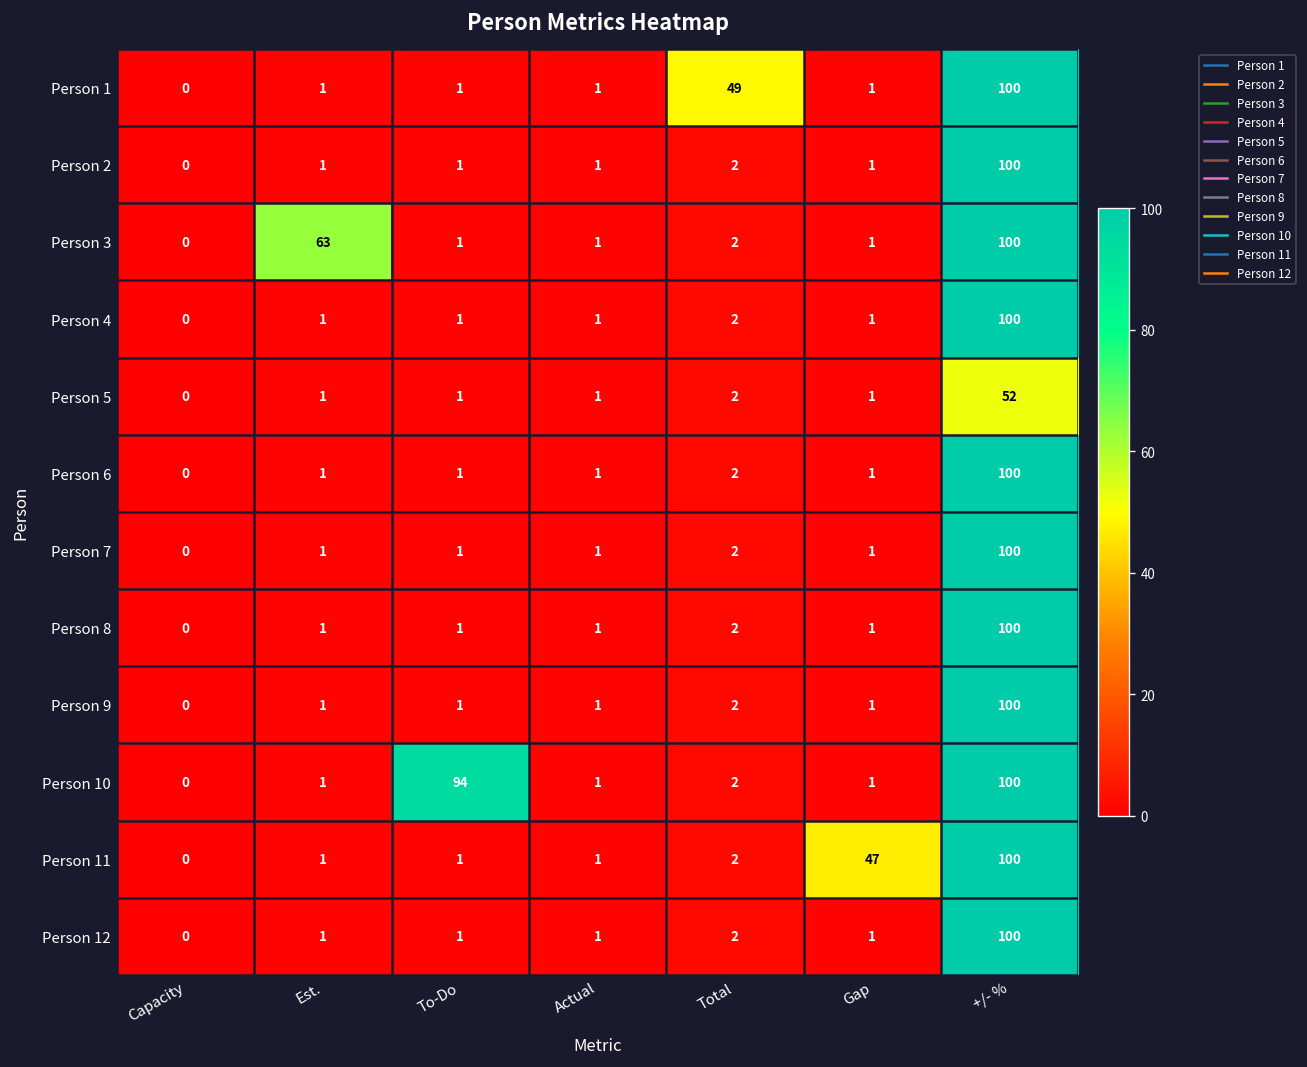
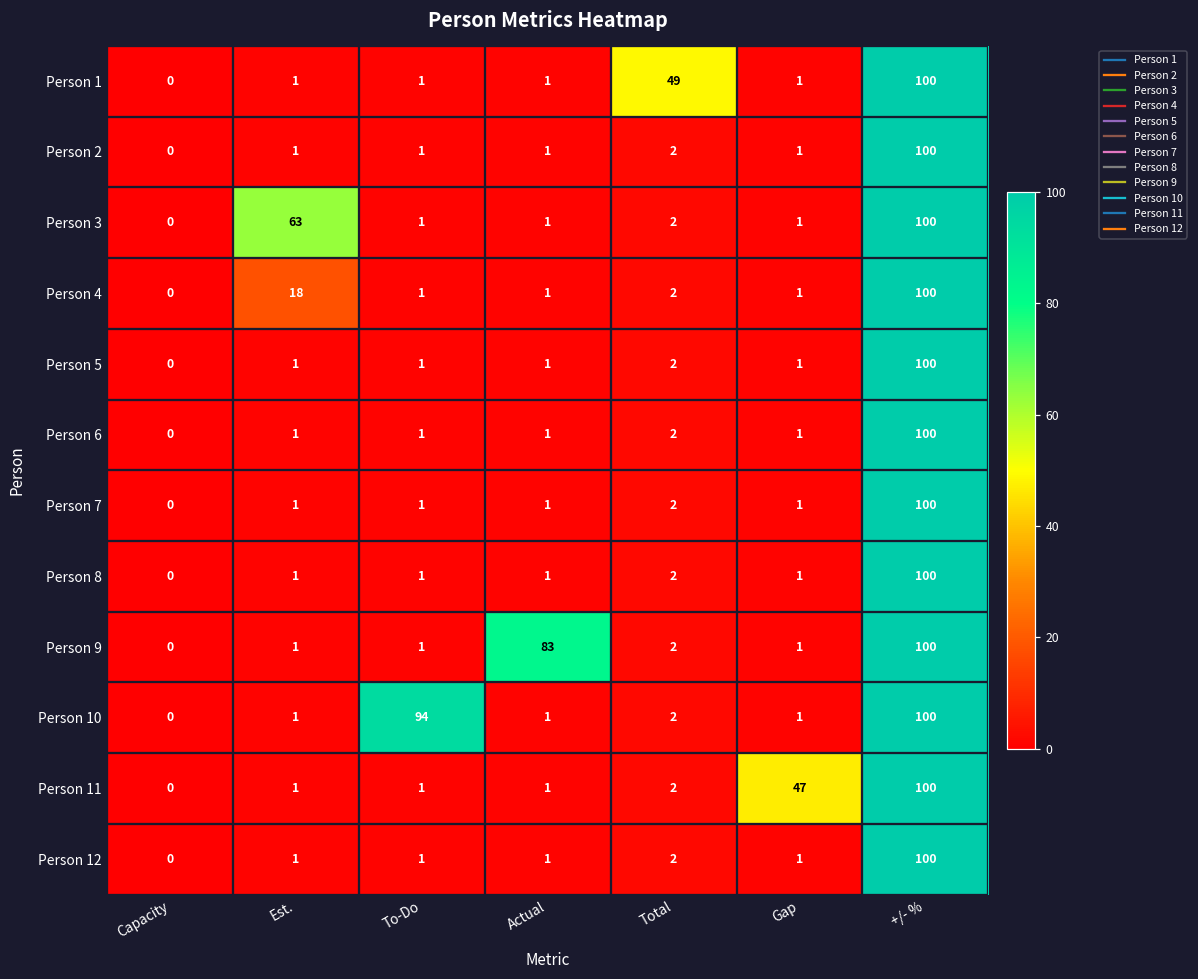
Person 4, Est.: 1 -> 18
Person 5, +/- %: 52 -> 100
Person 9, Actual: 1 -> 83
